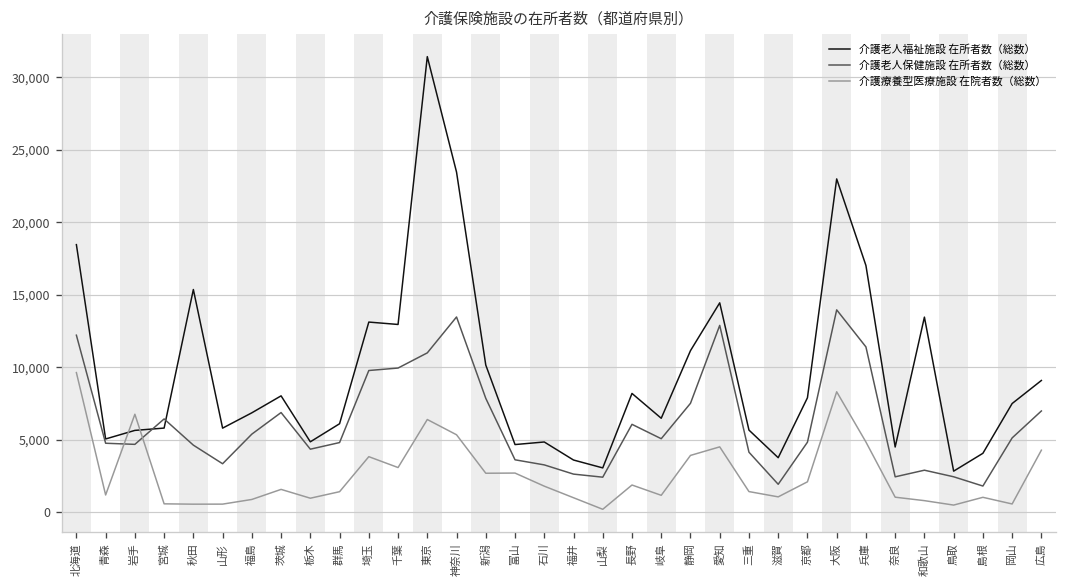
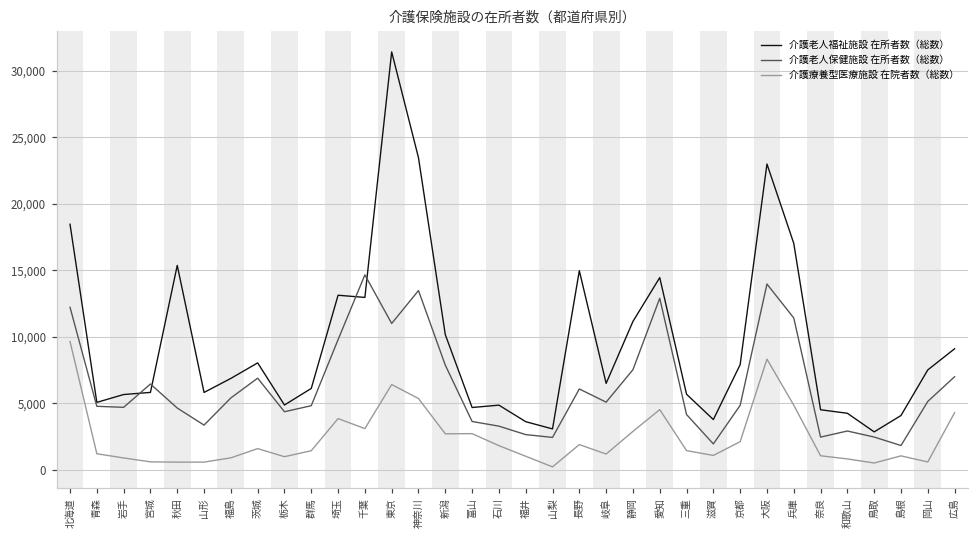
介護療養型医療施設 在院者数（総数）, 岩手: 6,800 -> 900
介護老人保健施設 在所者数（総数）, 千葉: 10,000 -> 14,700
介護老人福祉施設 在所者数（総数）, 長野: 8,200 -> 15,000
介護療養型医療施設 在院者数（総数）, 静岡: 3,900 -> 2,900
介護老人福祉施設 在所者数（総数）, 和歌山: 13,500 -> 4,200
